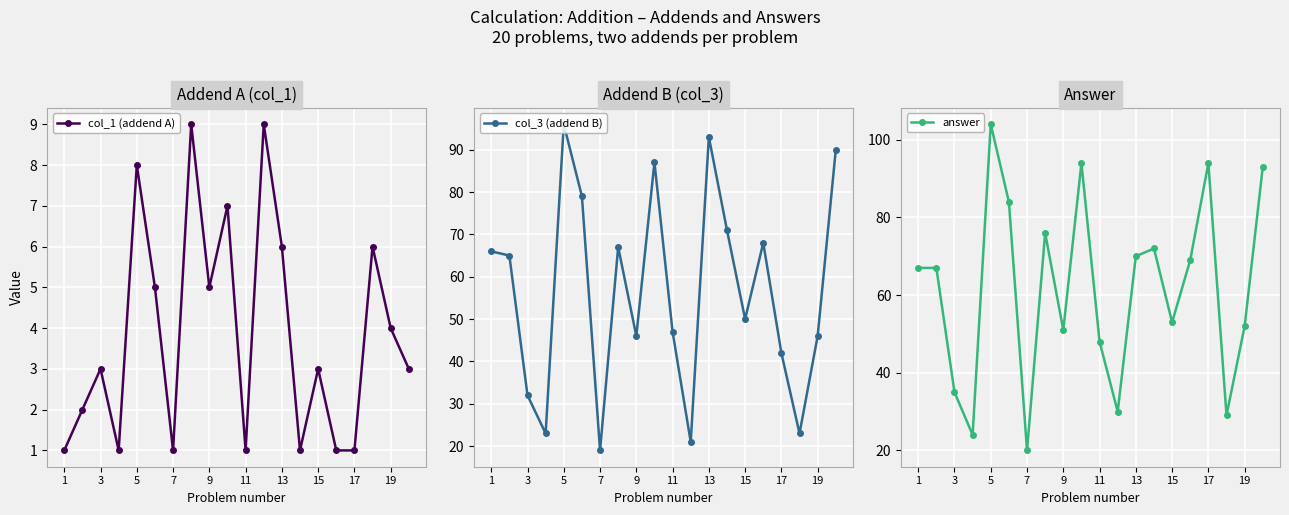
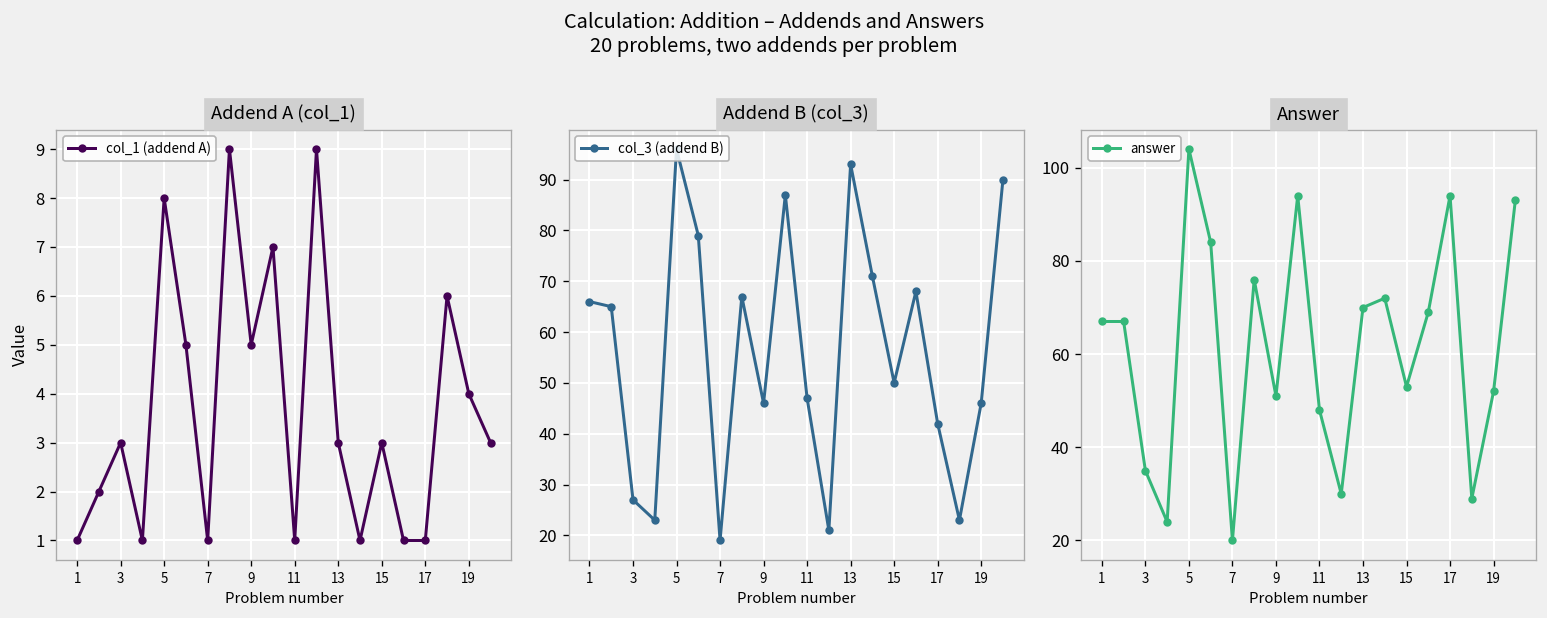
Addend A (col_1), 13: 6 -> 3
Addend B (col_3), 3: 32 -> 27
